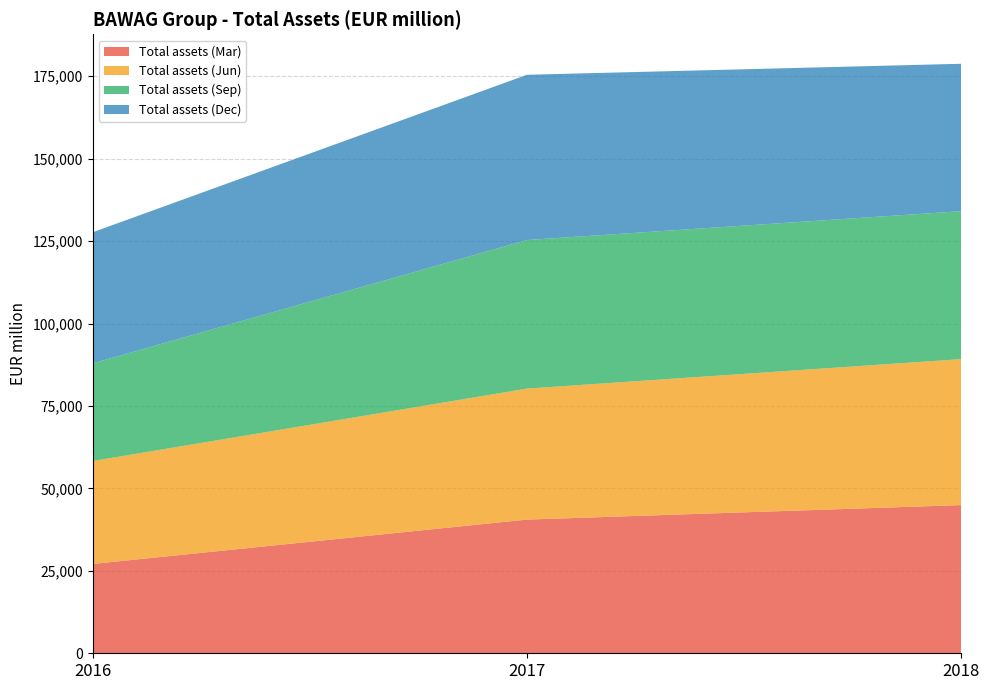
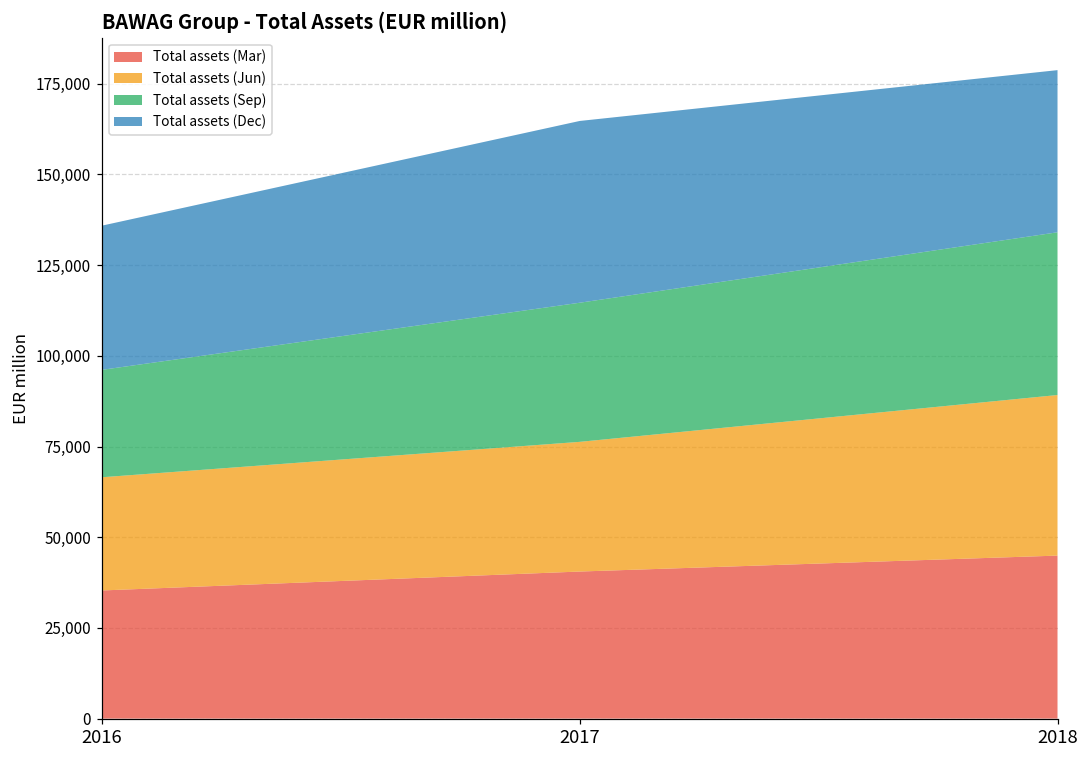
Total assets (Mar), 2016: 27,000 -> 35,000
Total assets (Jun), 2017: 40,000 -> 36,000
Total assets (Sep), 2017: 45,000 -> 38,000
